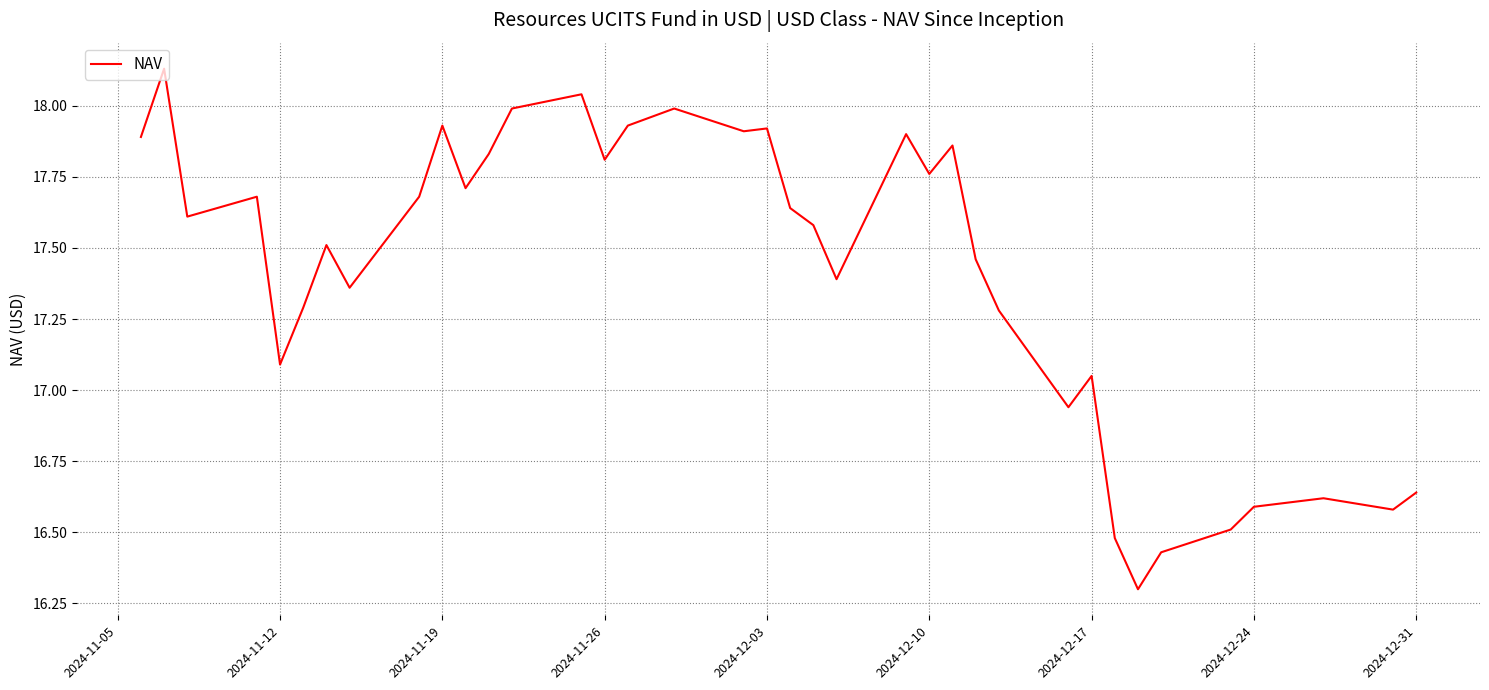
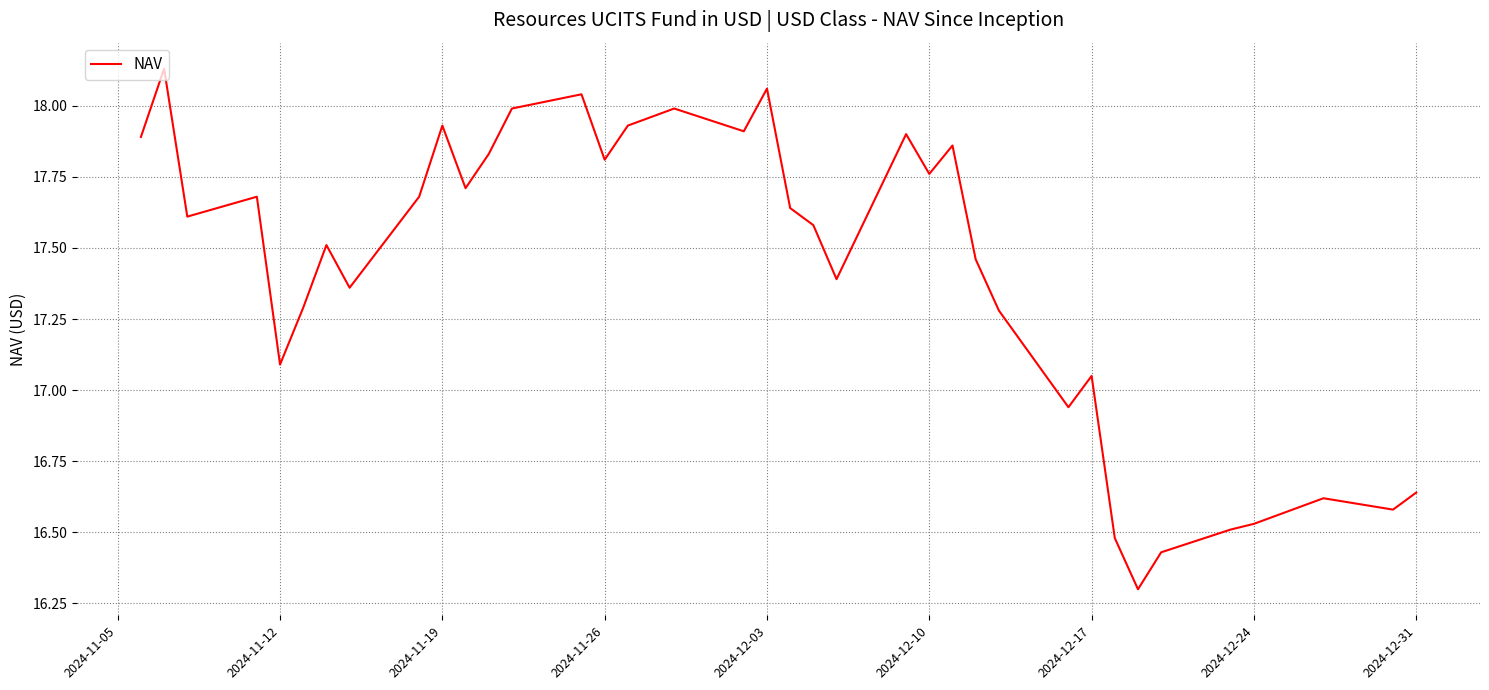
2024-12-03: 17.92 -> 18.06
2024-12-24: 16.59 -> 16.53
